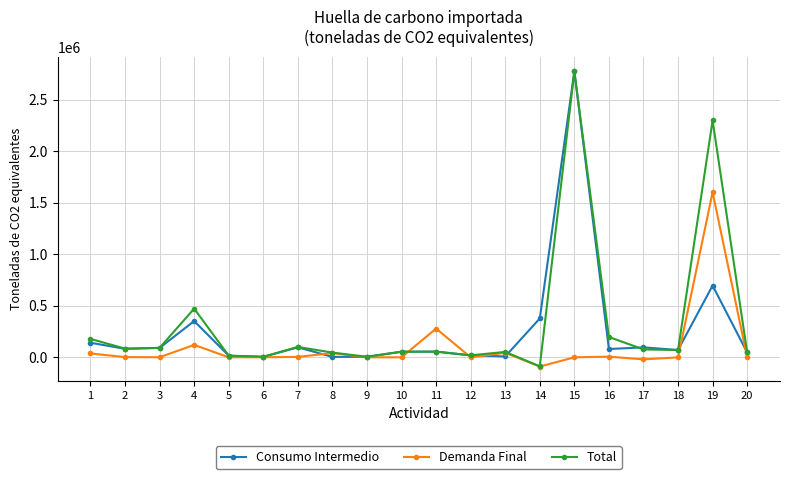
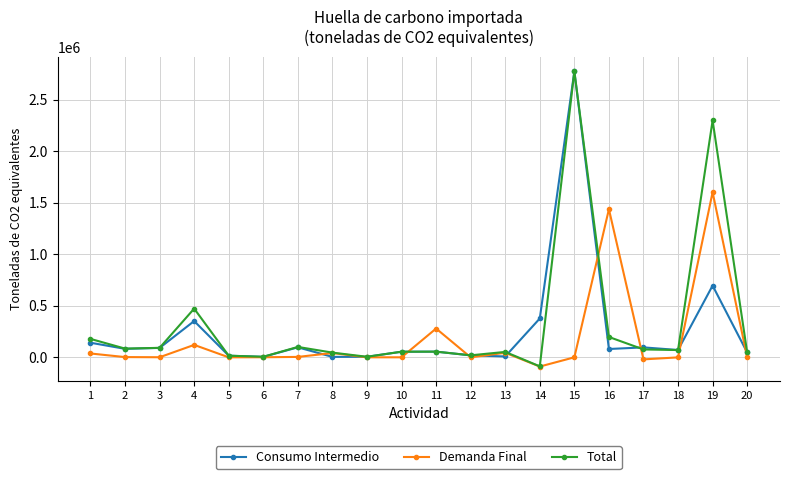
Demanda Final, 16: 10000 -> 1440000
